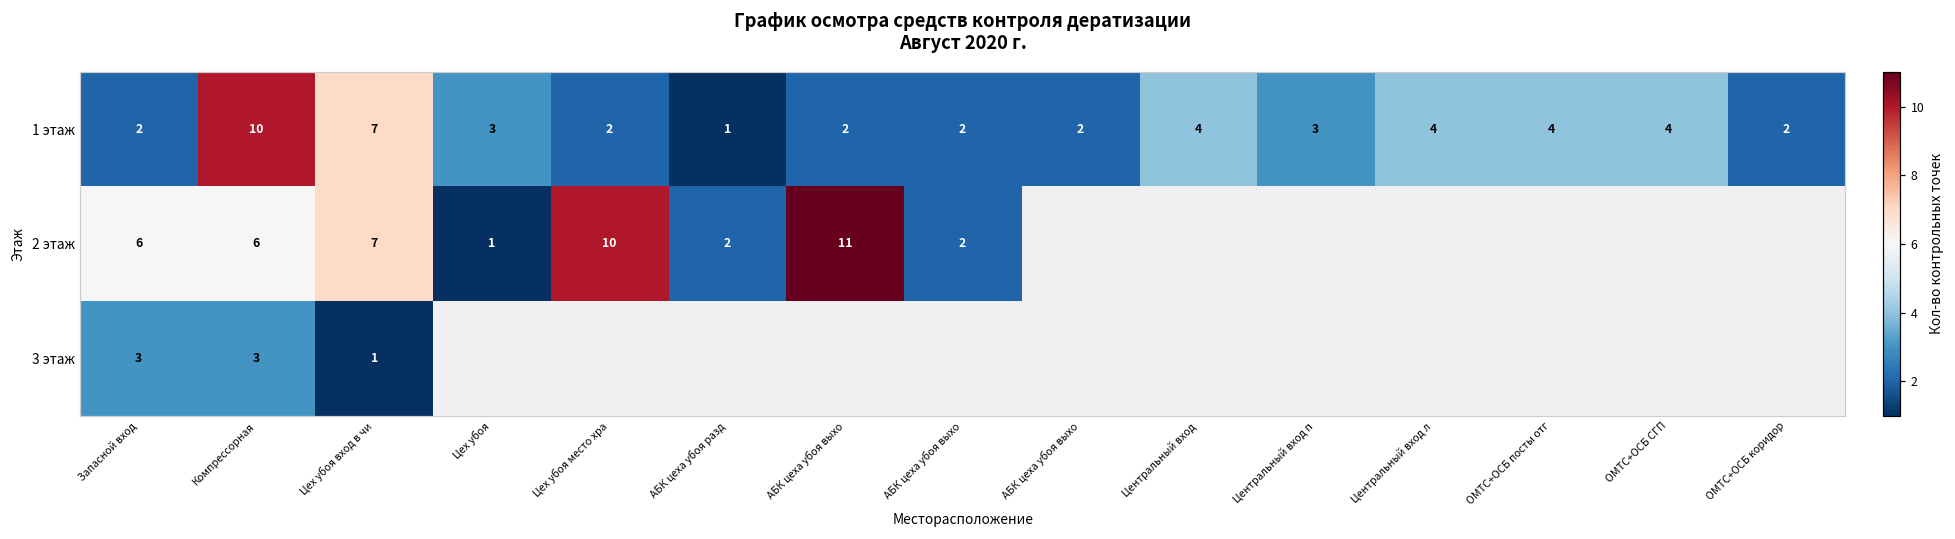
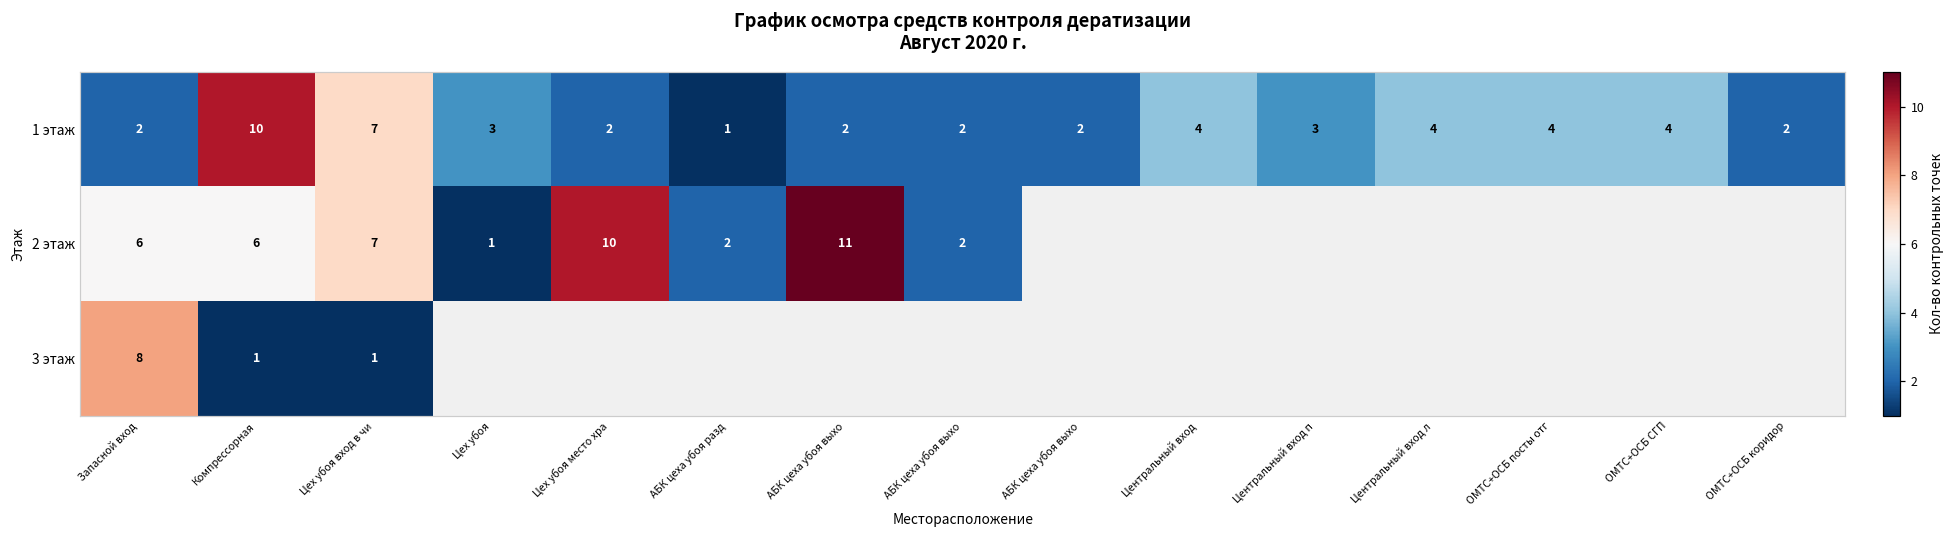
3 этаж, Запасной вход: 3 -> 8
3 этаж, Компрессорная: 3 -> 1
